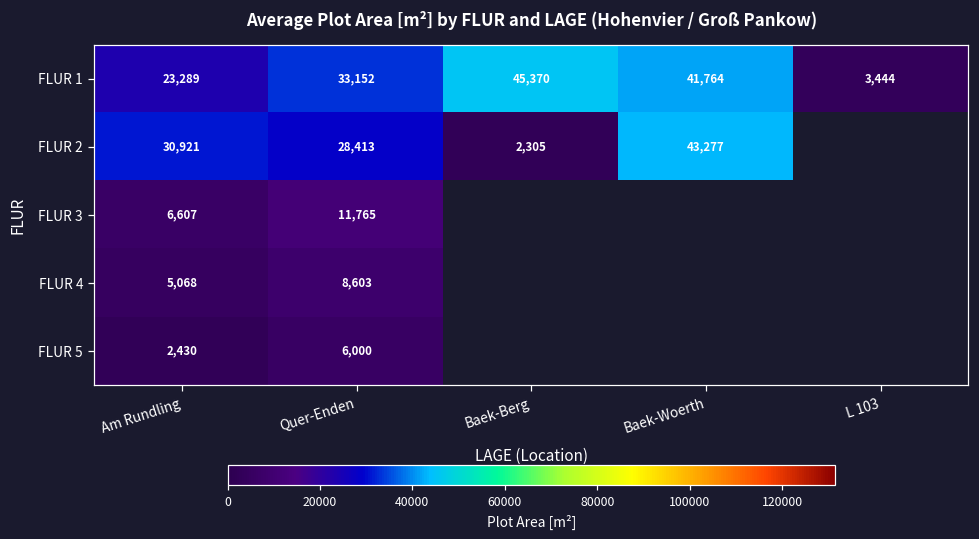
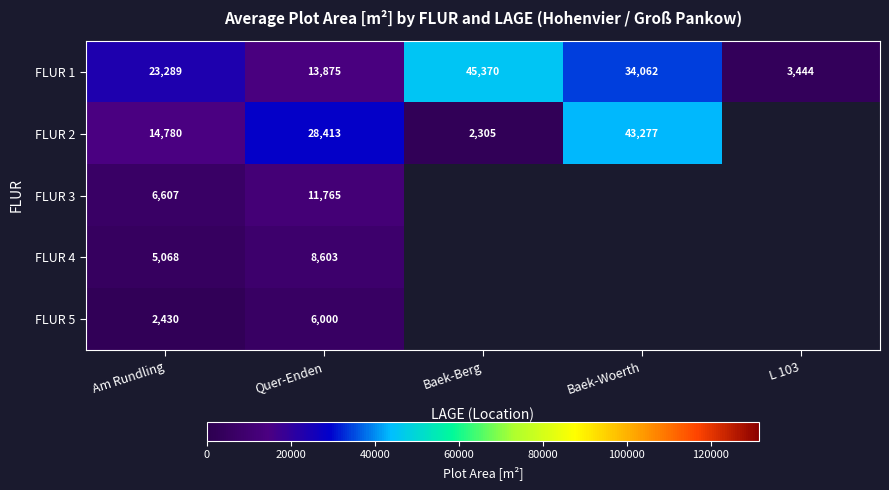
FLUR 1, Quer-Enden: 33,152 -> 13,875
FLUR 1, Baek-Woerth: 41,764 -> 34,062
FLUR 2, Am Rundling: 30,921 -> 14,780
